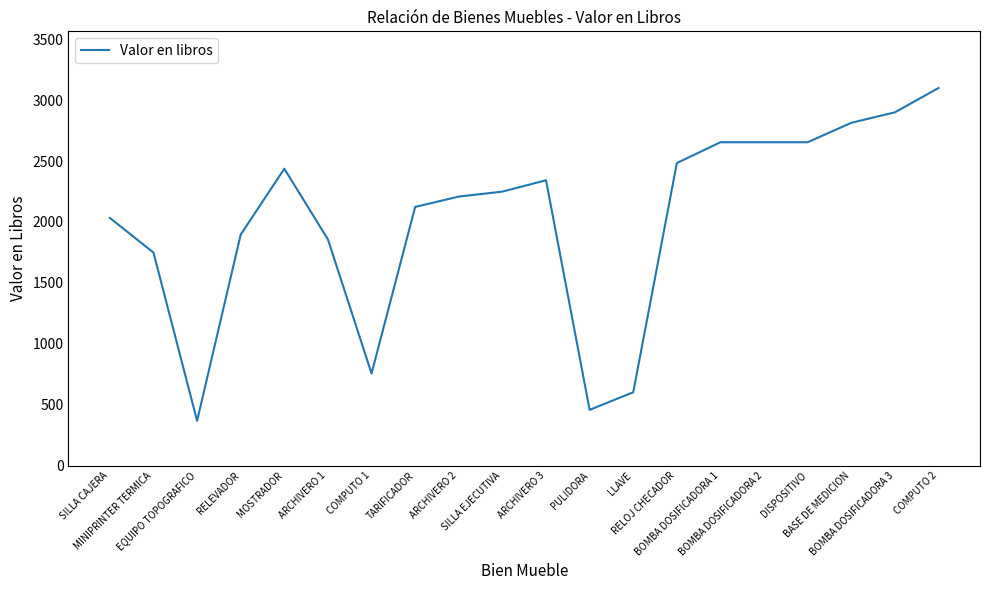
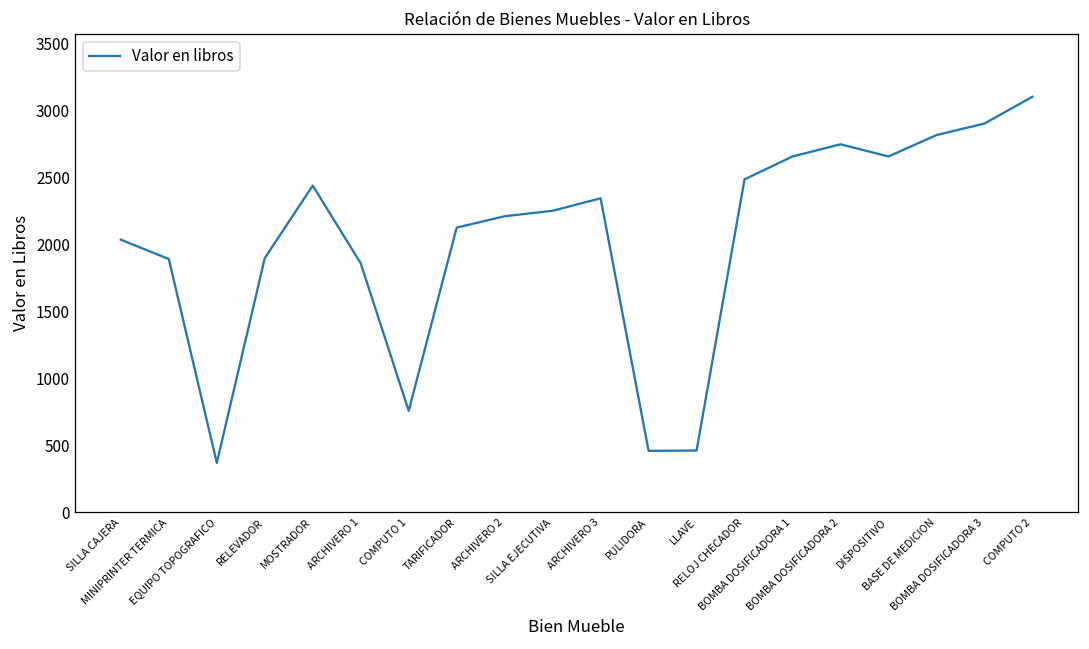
MINIPRINTER TERMICA: 1750 -> 1890
LLAVE: 600 -> 460
BOMBA DOSIFICADORA 2: 2650 -> 2740
